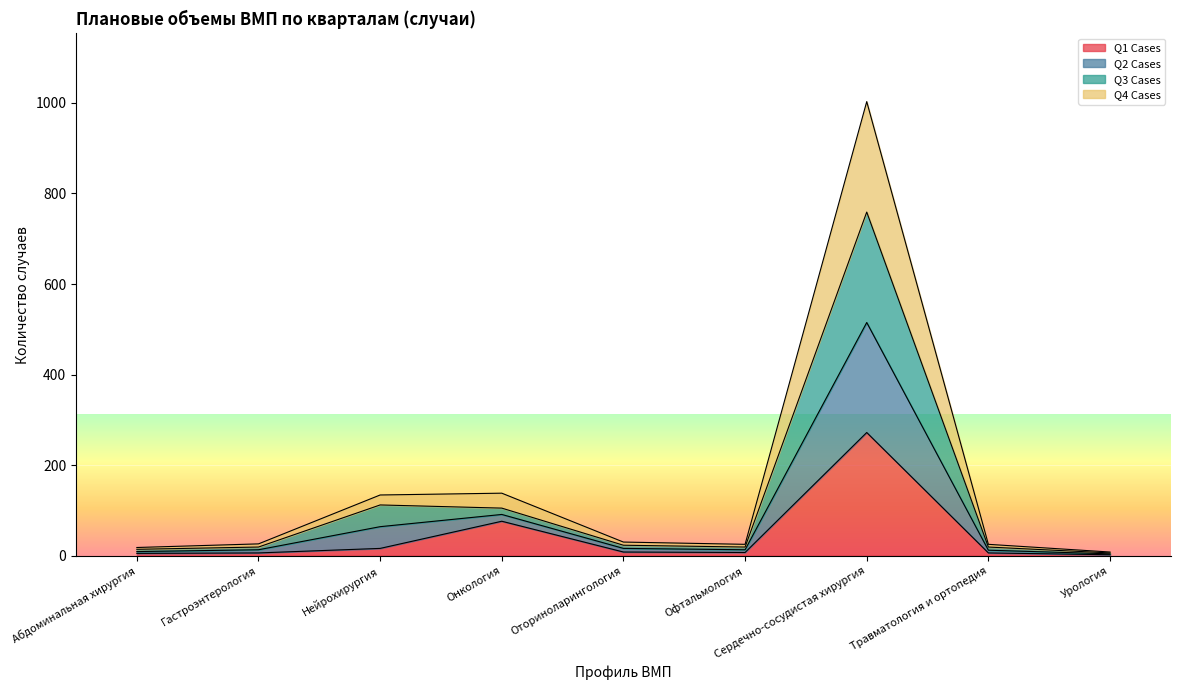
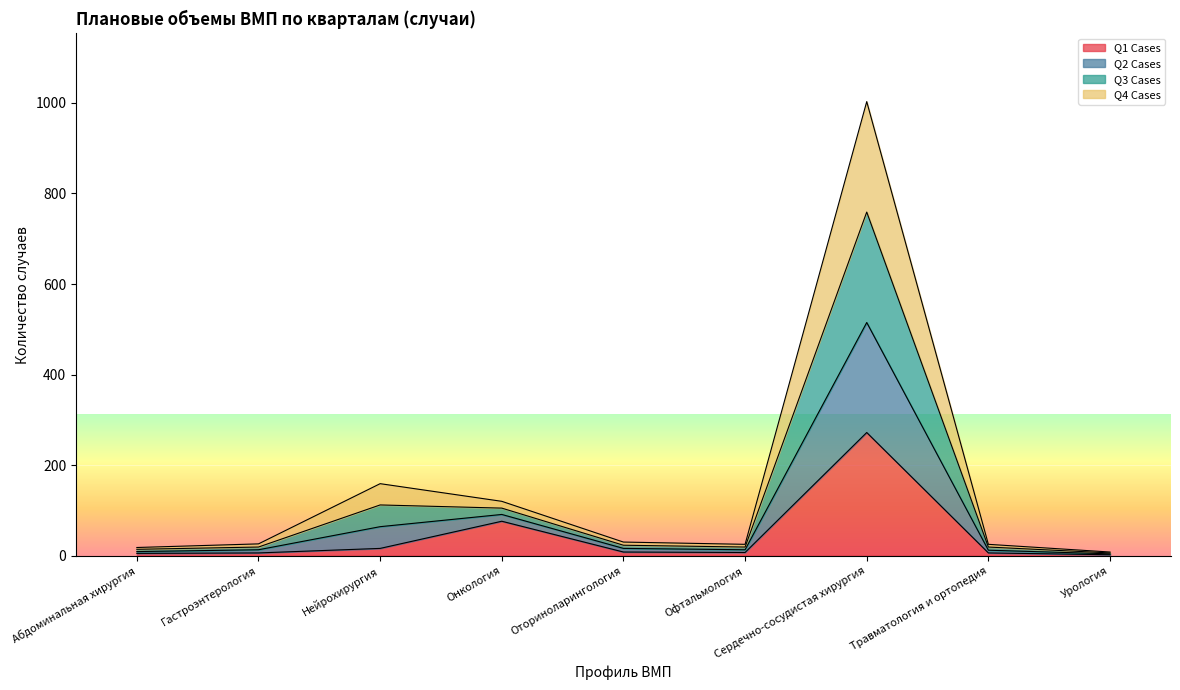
Q4 Cases, Нейрохирургия: 20 -> 50
Q4 Cases, Онкология: 30 -> 20
